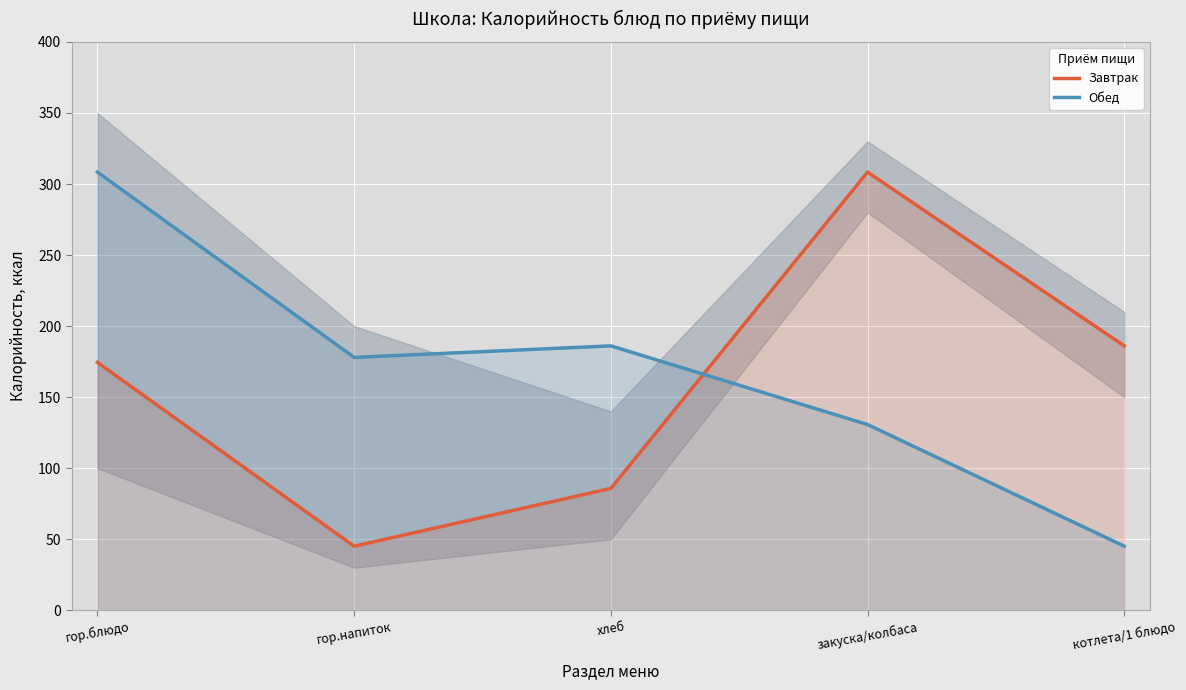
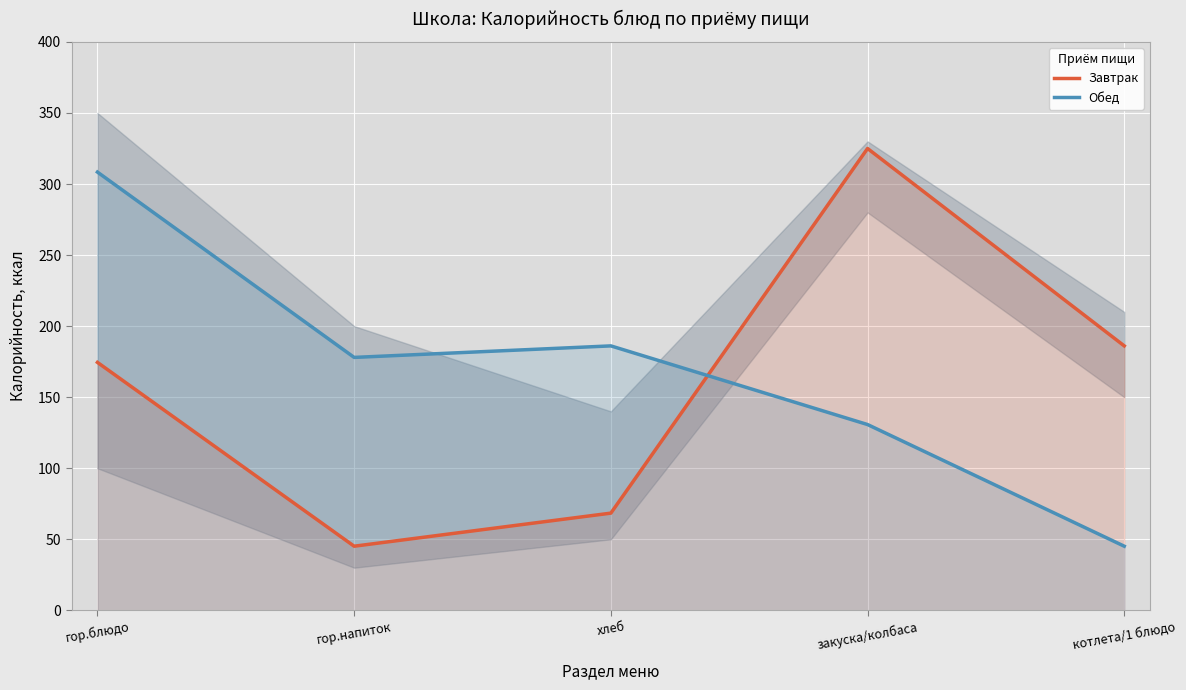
Завтрак, хлеб: 86 -> 68
Завтрак, закуска/колбаса: 308 -> 325
